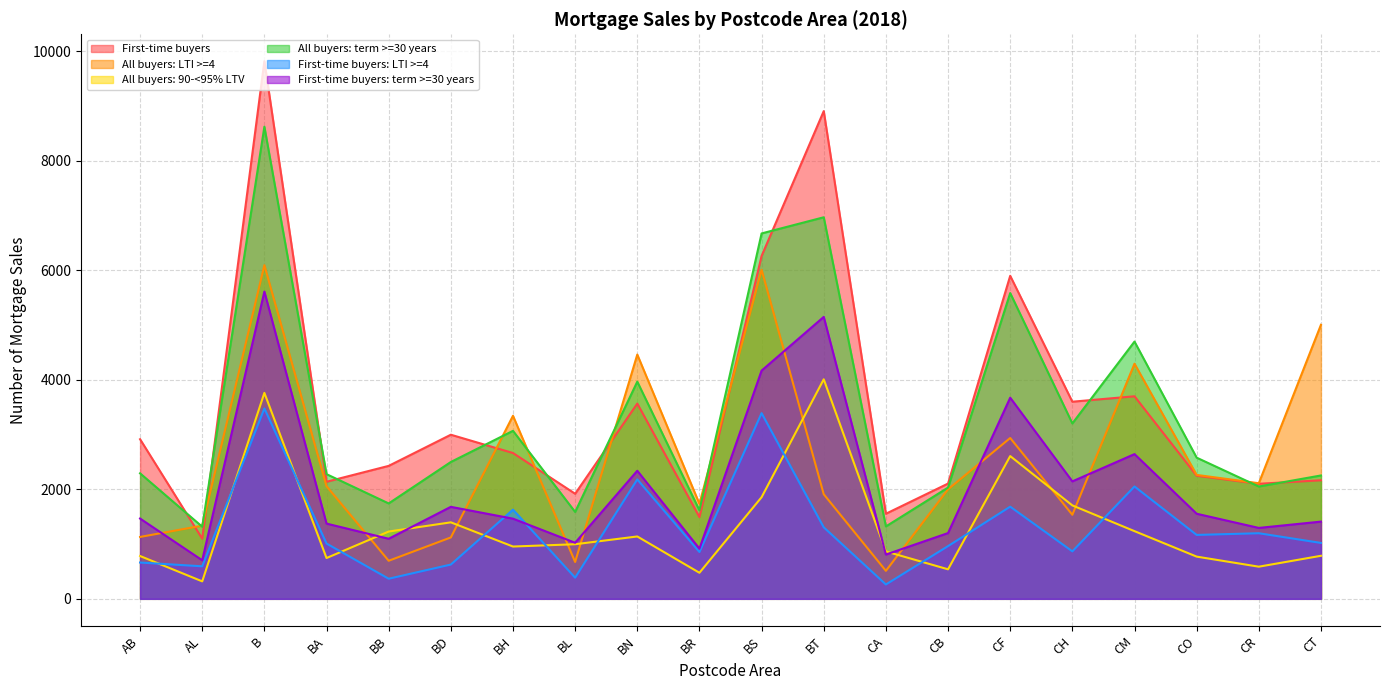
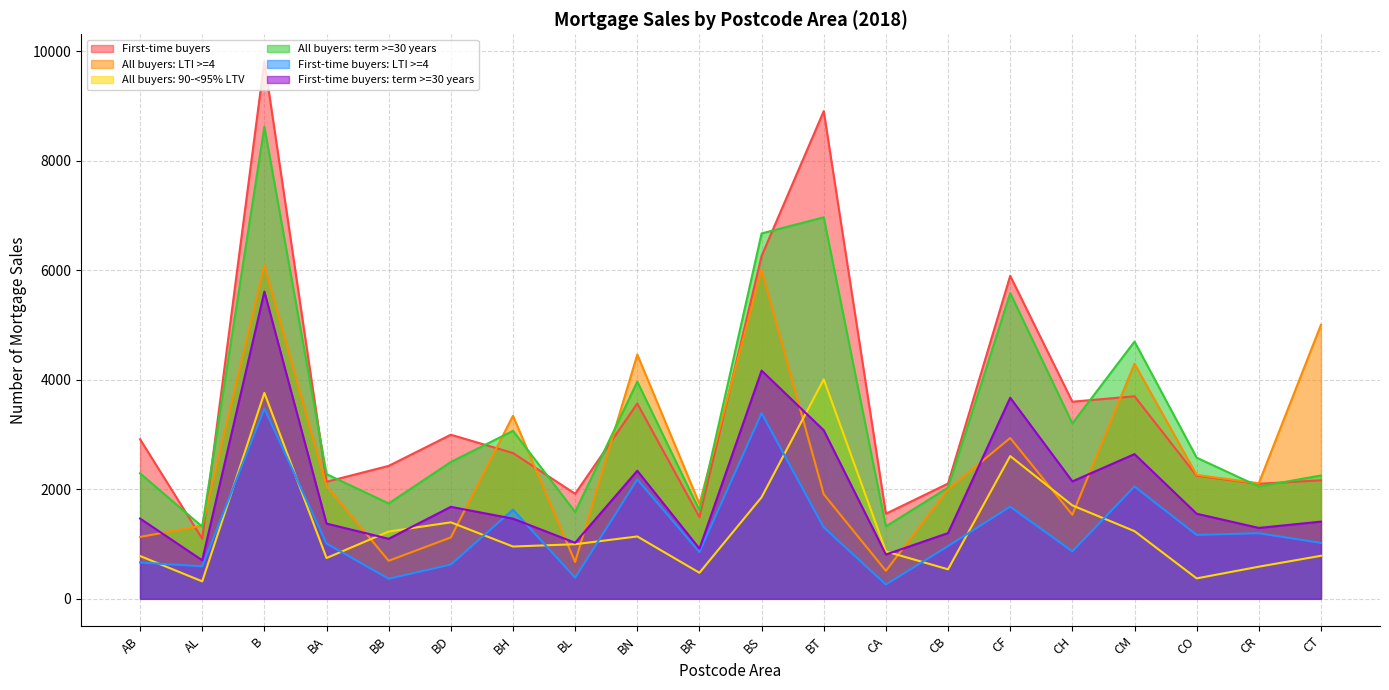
First-time buyers: term >=30 years, BT: 5100 -> 3100
All buyers: 90-<95% LTV, CO: 800 -> 400
